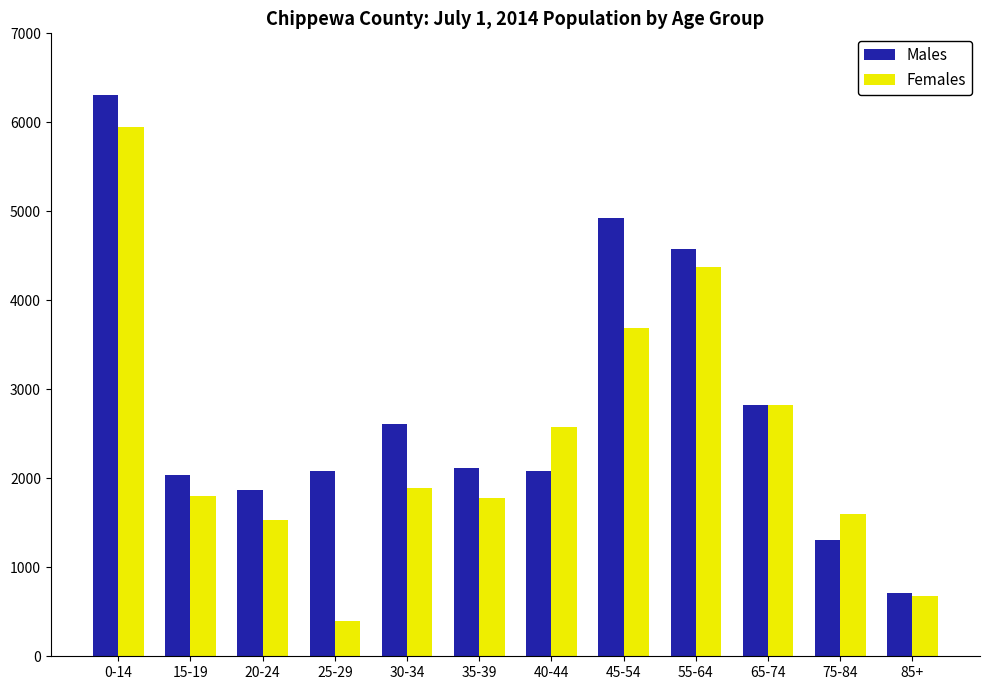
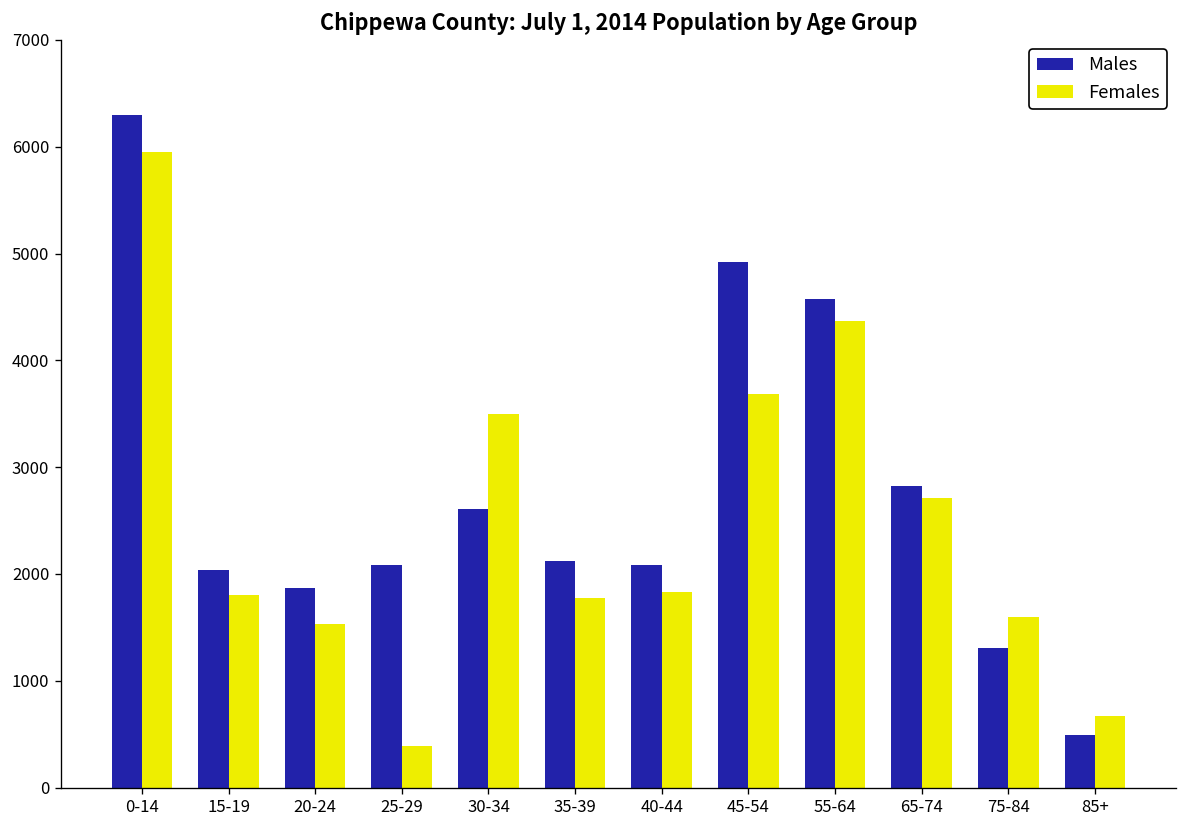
Females, 30-34: 1900 -> 3500
Females, 40-44: 2600 -> 1800
Females, 65-74: 2800 -> 2700
Males, 85+: 700 -> 500
